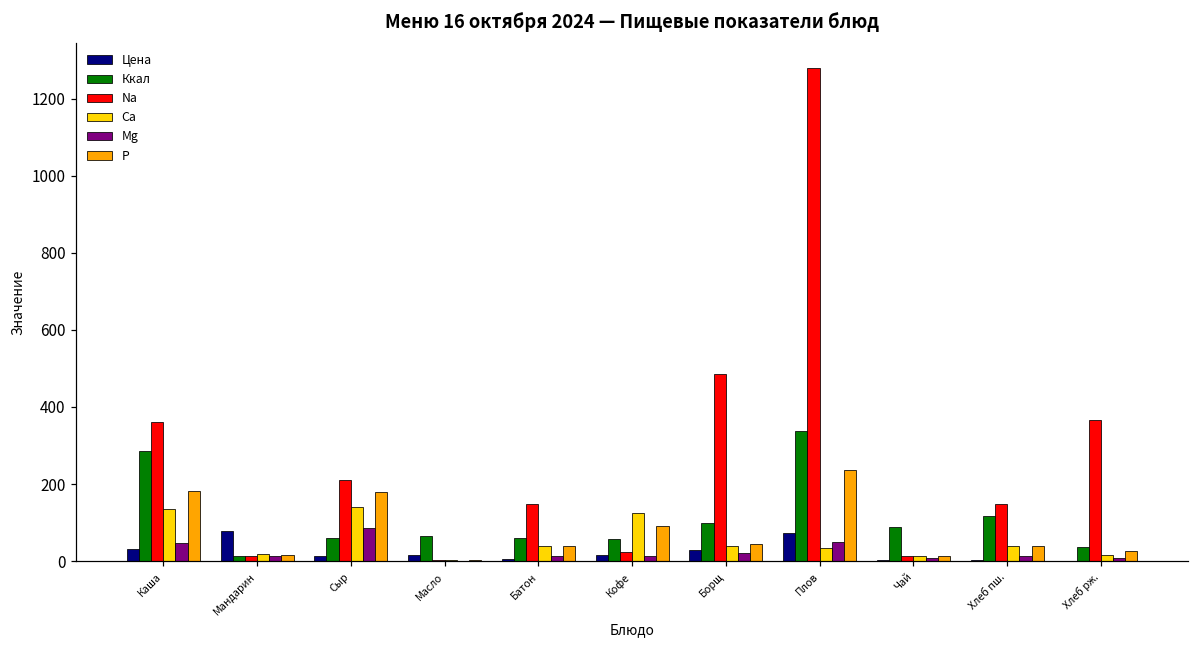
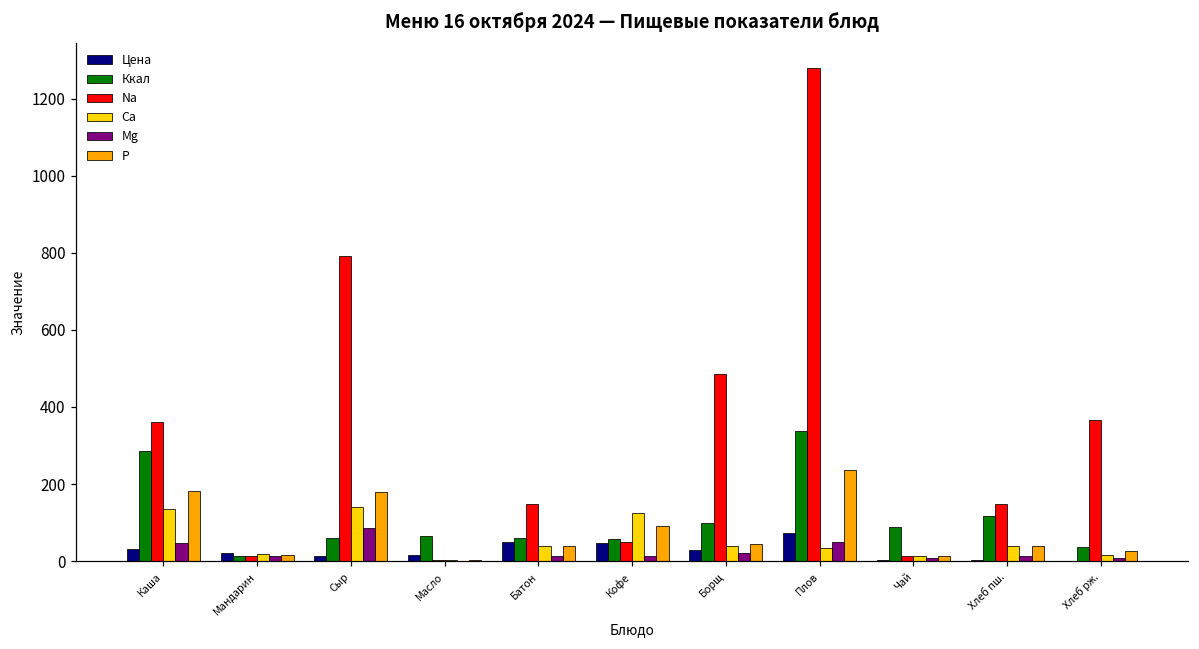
Цена, Мандарин: 80 -> 20
Na, Сыр: 210 -> 790
Цена, Батон: 10 -> 50
Цена, Кофе: 10 -> 50
Na, Кофе: 20 -> 50
